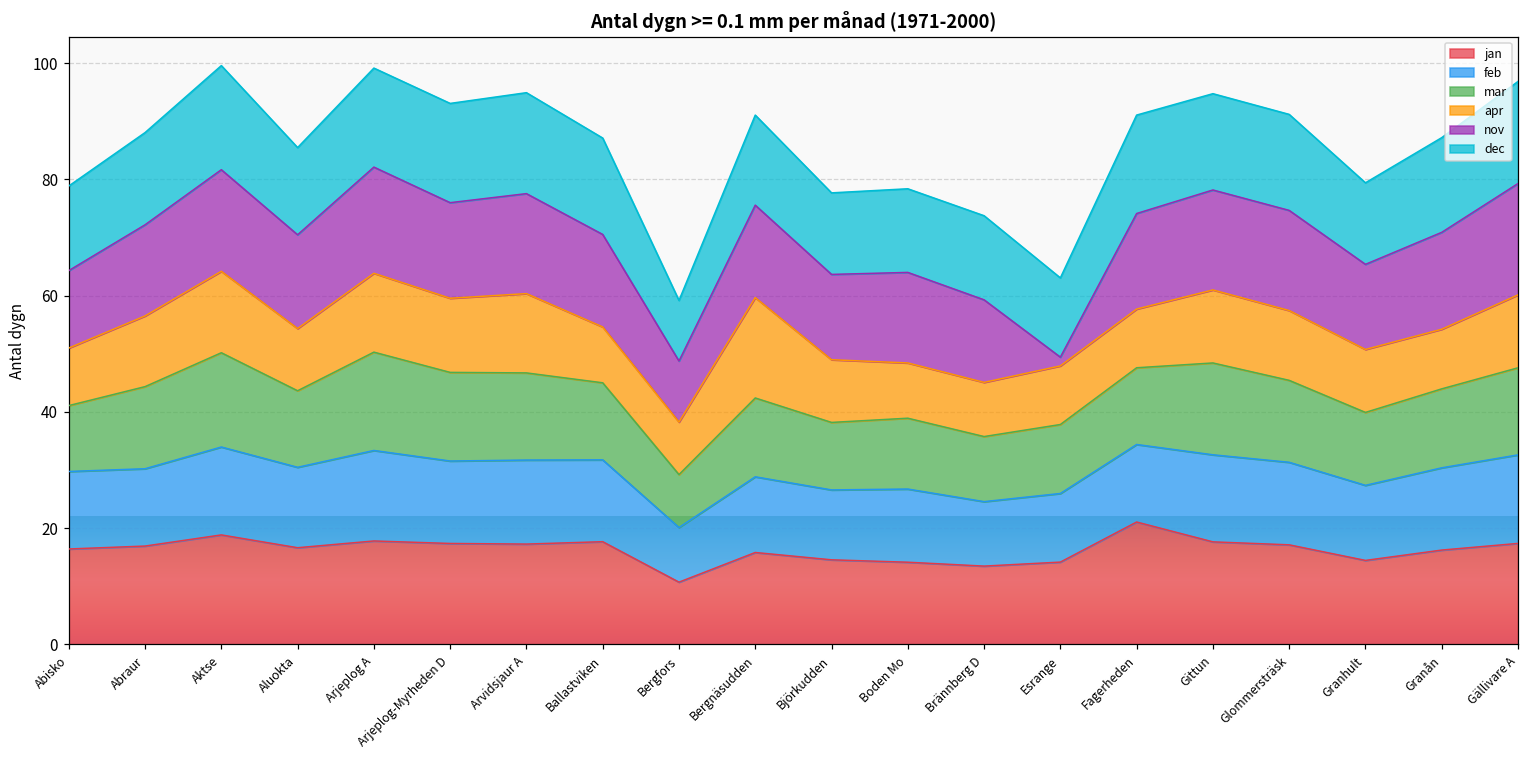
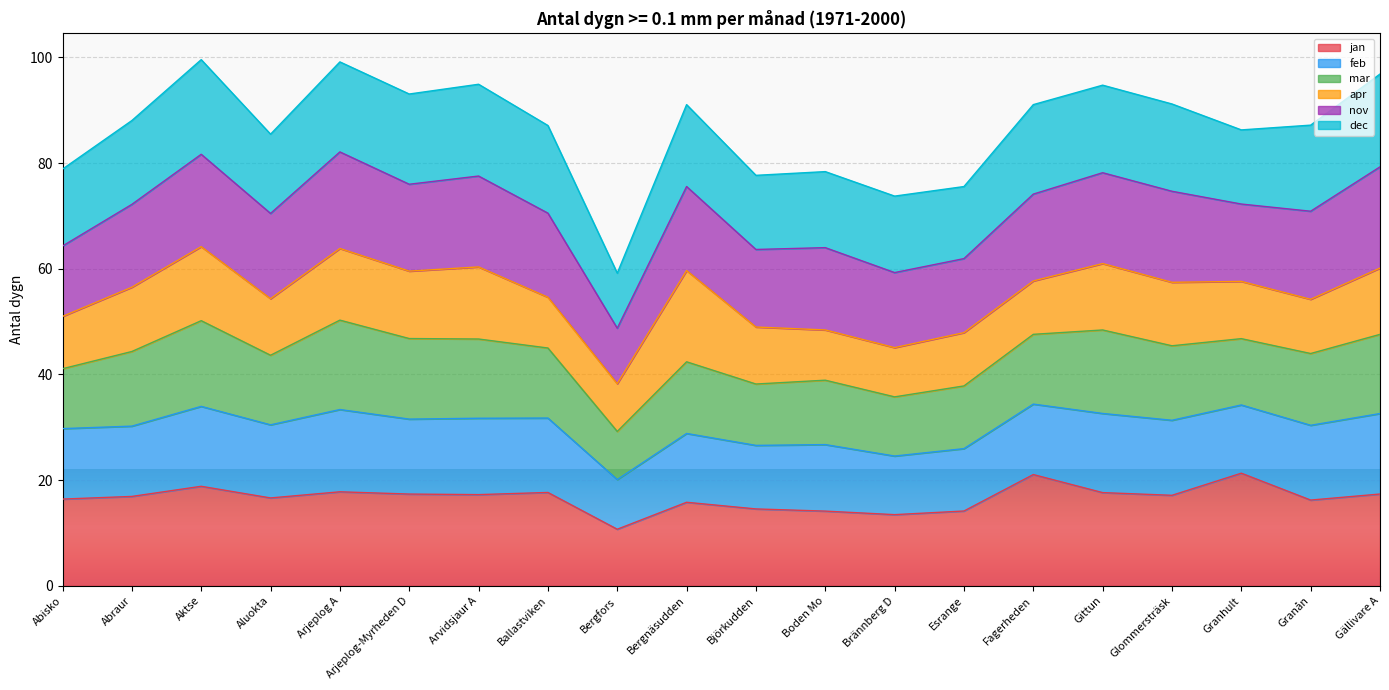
nov, Esrange: 2 -> 14
jan, Granhult: 14 -> 21
